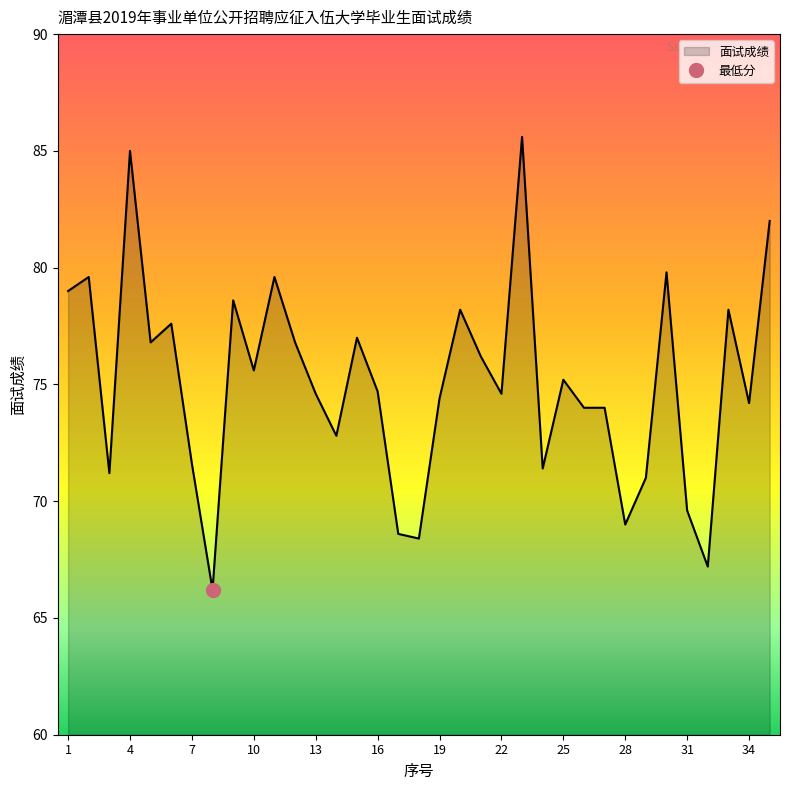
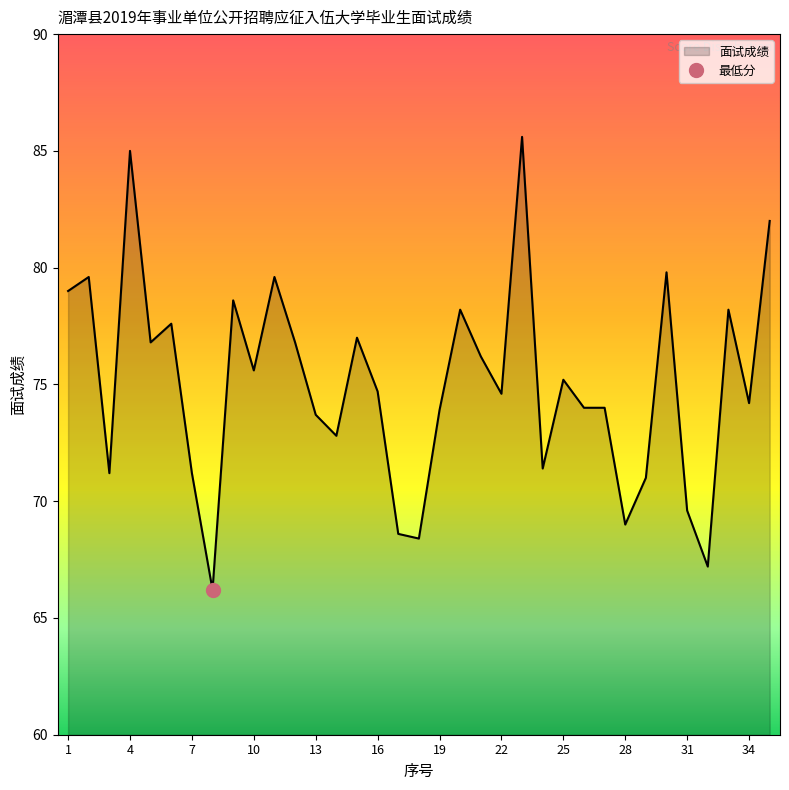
面试成绩, 7: 71.6 -> 71.2
面试成绩, 13: 74.6 -> 73.7
面试成绩, 19: 74.4 -> 73.9
